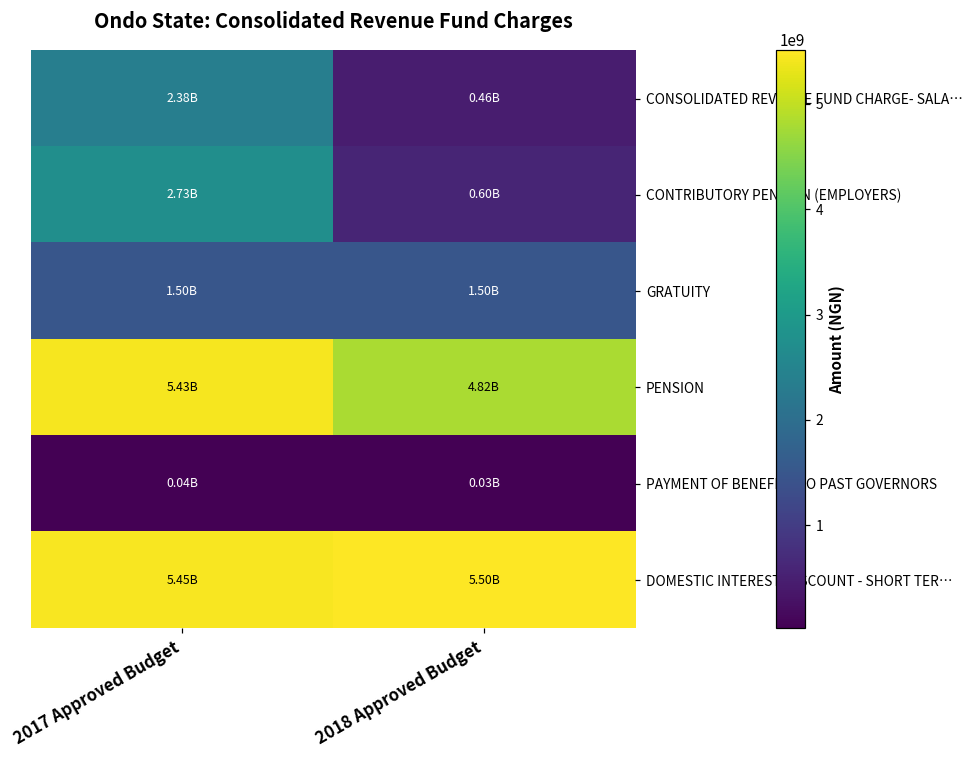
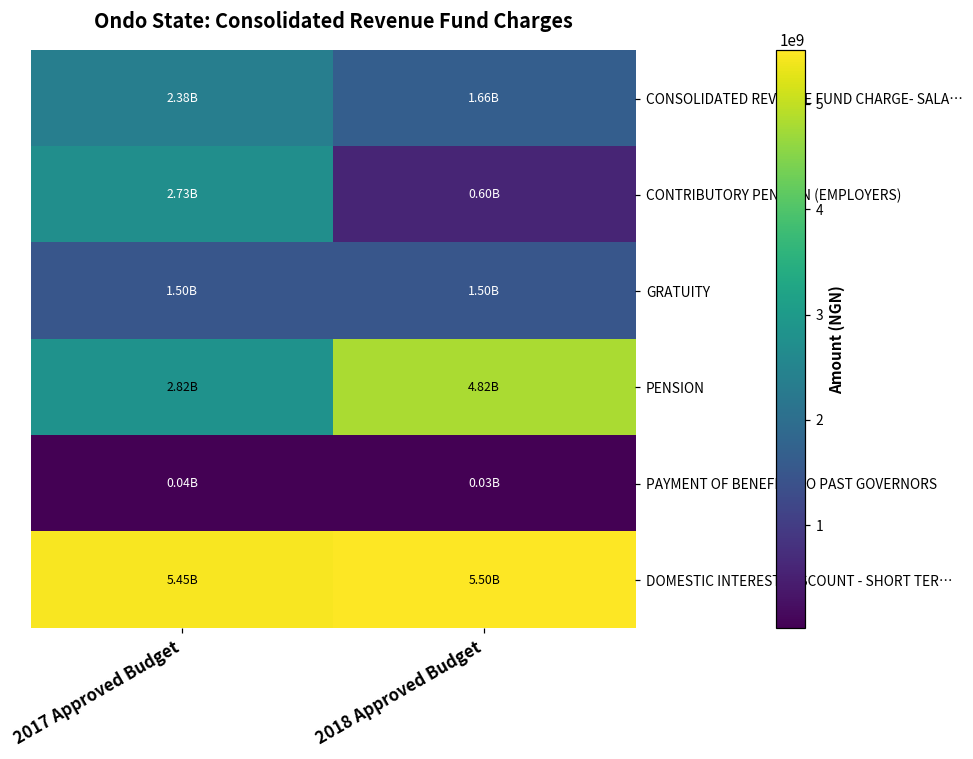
CONSOLIDATED REVENUE FUND CHARGE- SALA…, 2018 Approved Budget: 0.46B -> 1.66B
PENSION, 2017 Approved Budget: 5.43B -> 2.82B
